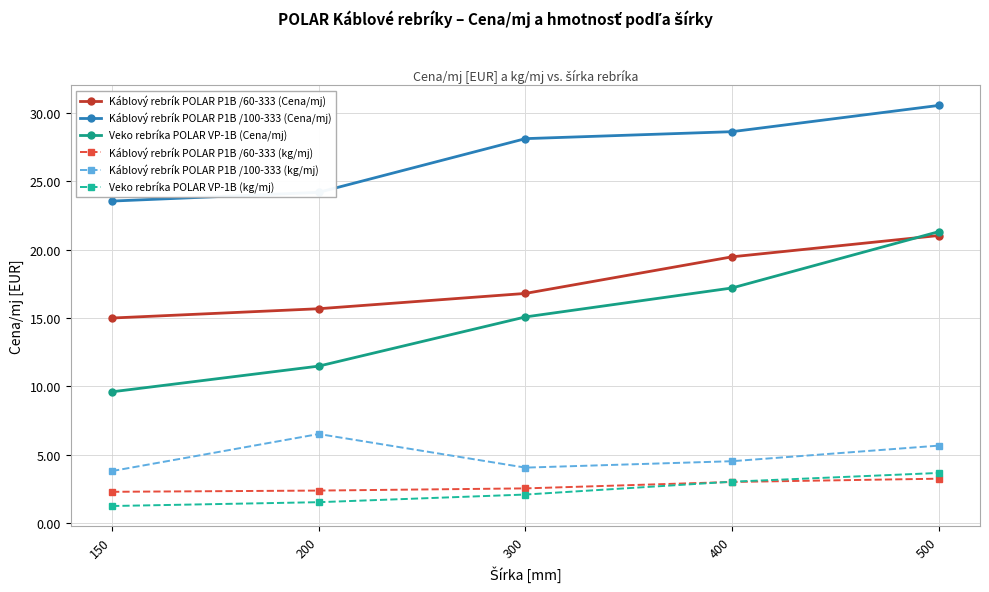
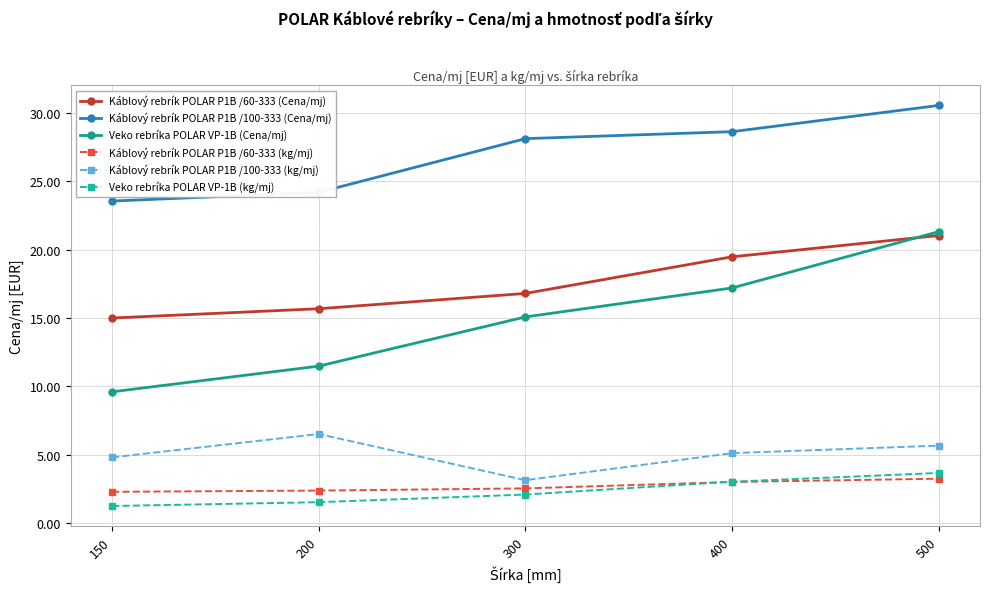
Káblový rebrík POLAR P1B /100-333 (kg/mj), 150: 3.8 -> 4.8
Káblový rebrík POLAR P1B /100-333 (kg/mj), 300: 4.1 -> 3.1
Káblový rebrík POLAR P1B /100-333 (kg/mj), 400: 4.5 -> 5.1
